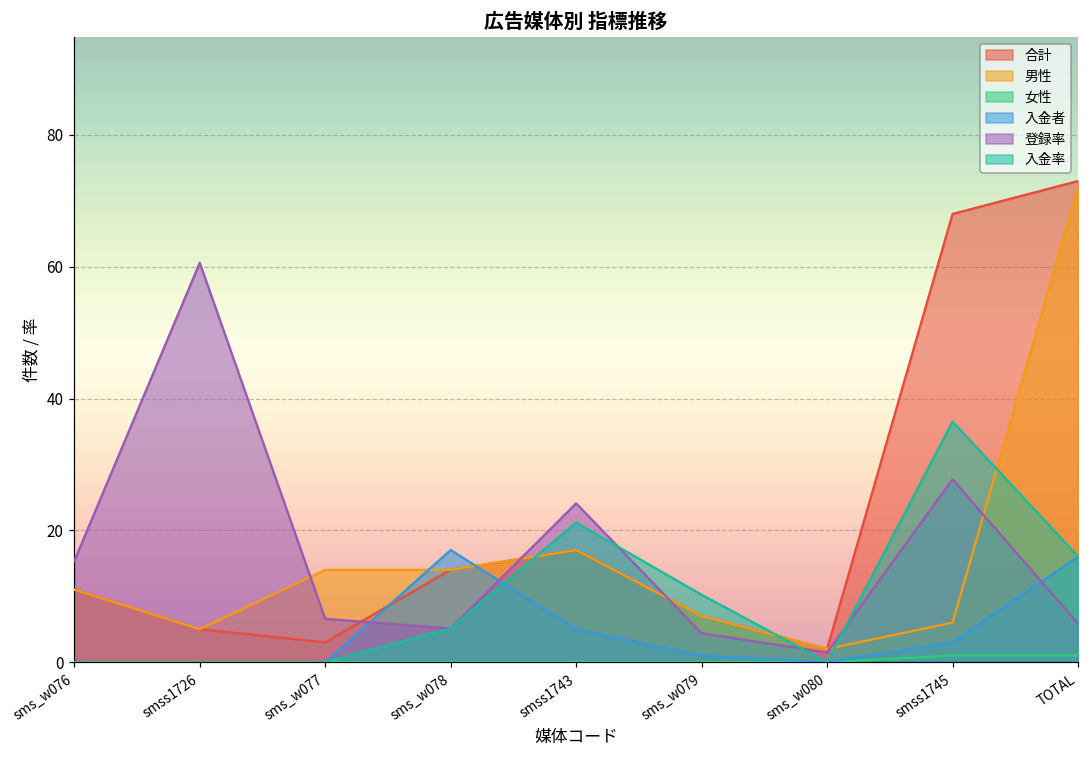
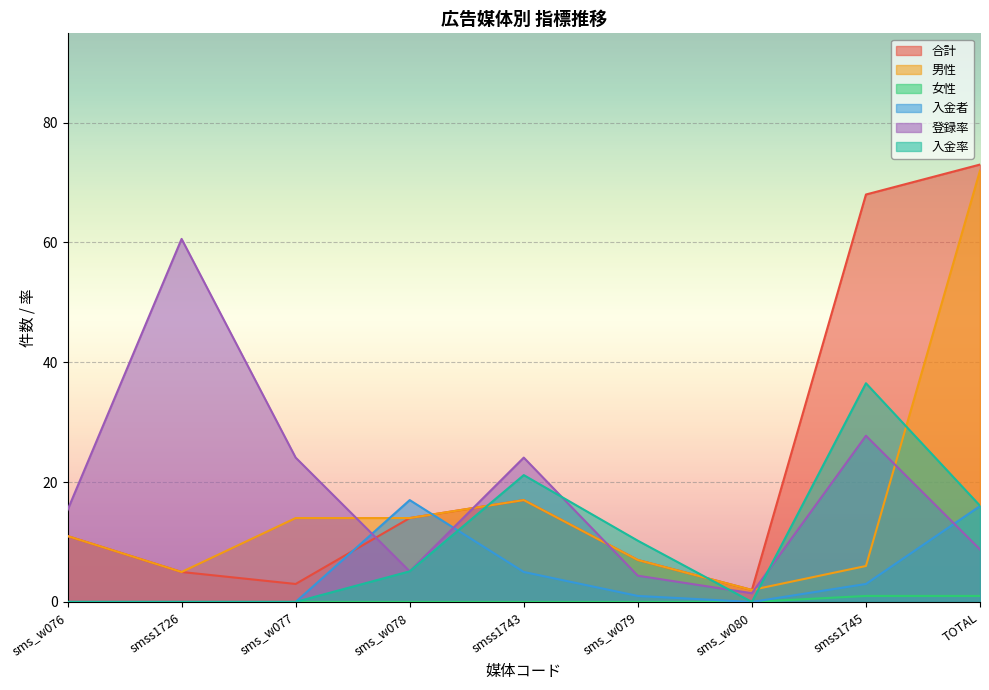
登録率, sms_w077: 7 -> 24
登録率, TOTAL: 6 -> 9
